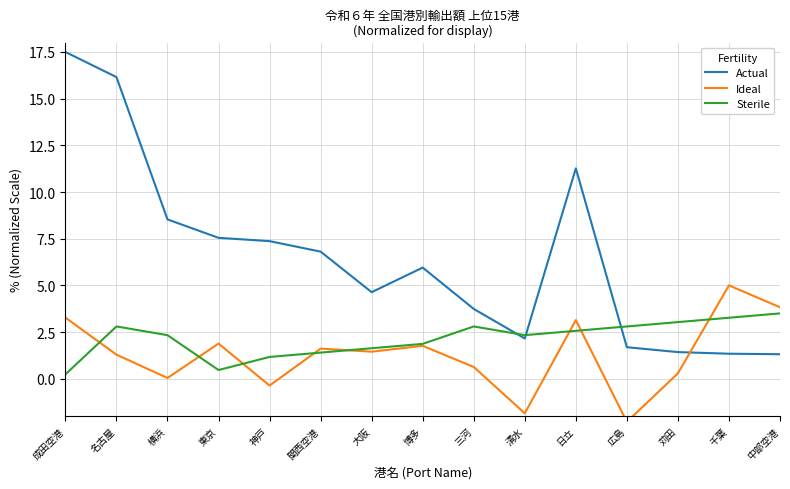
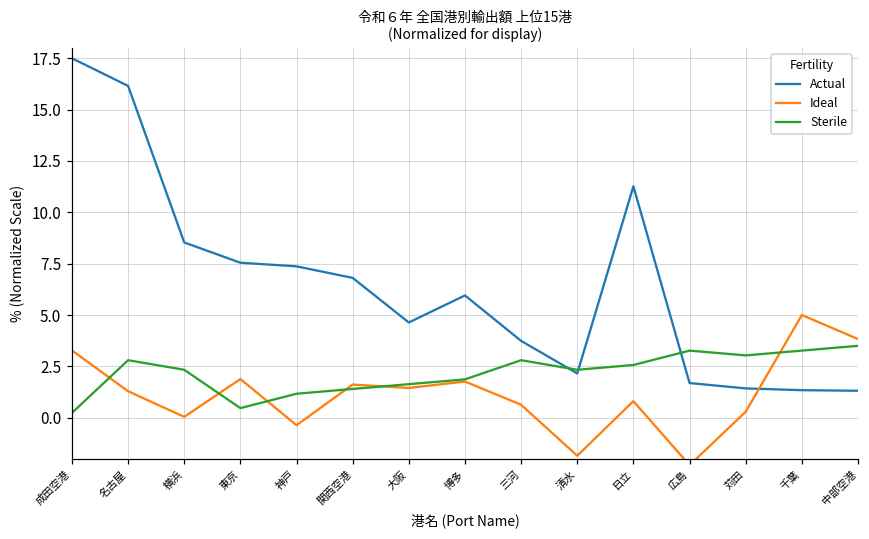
Ideal, 日立: 3.1 -> 0.8
Sterile, 広島: 2.8 -> 3.3
